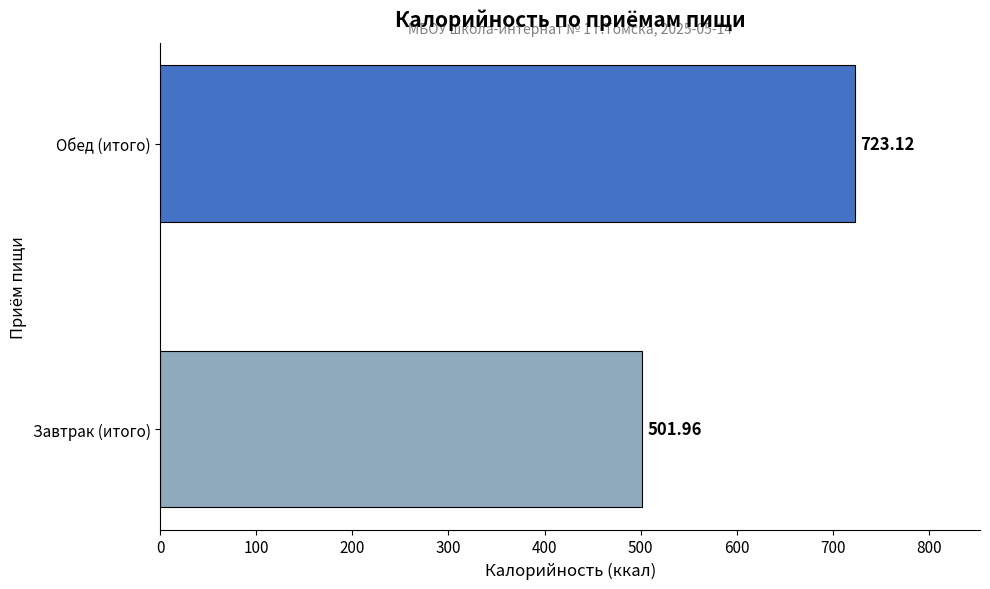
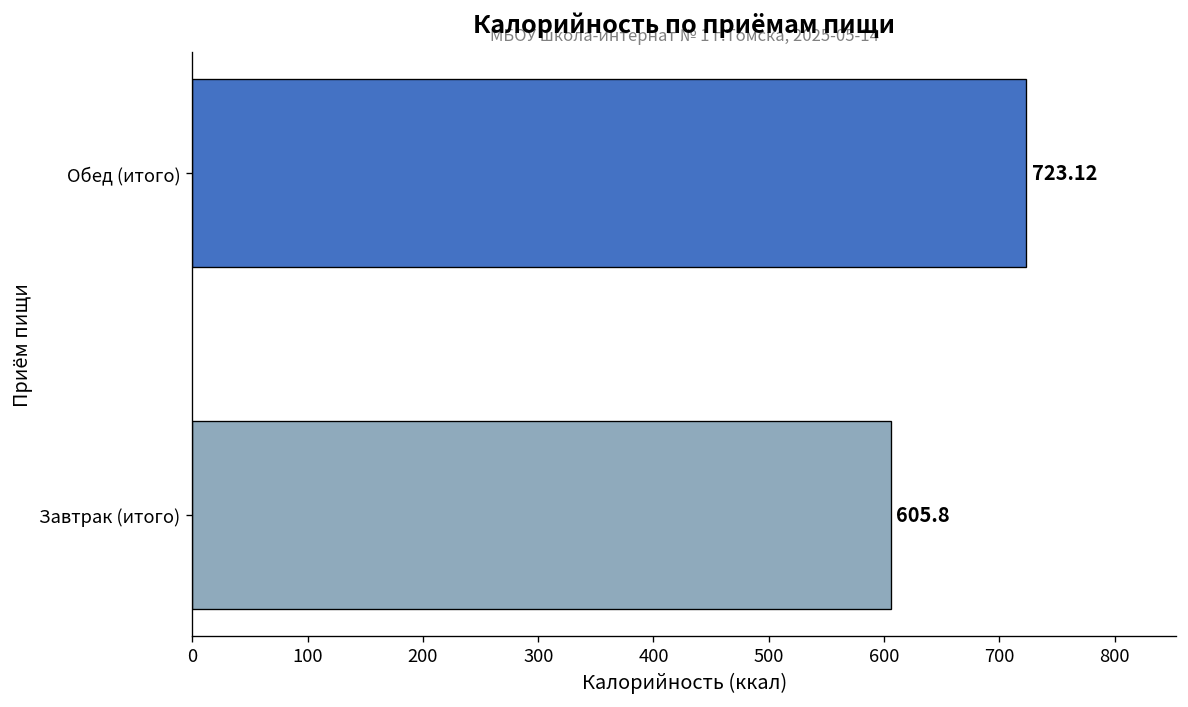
Завтрак (итого): 501.96 -> 605.8
